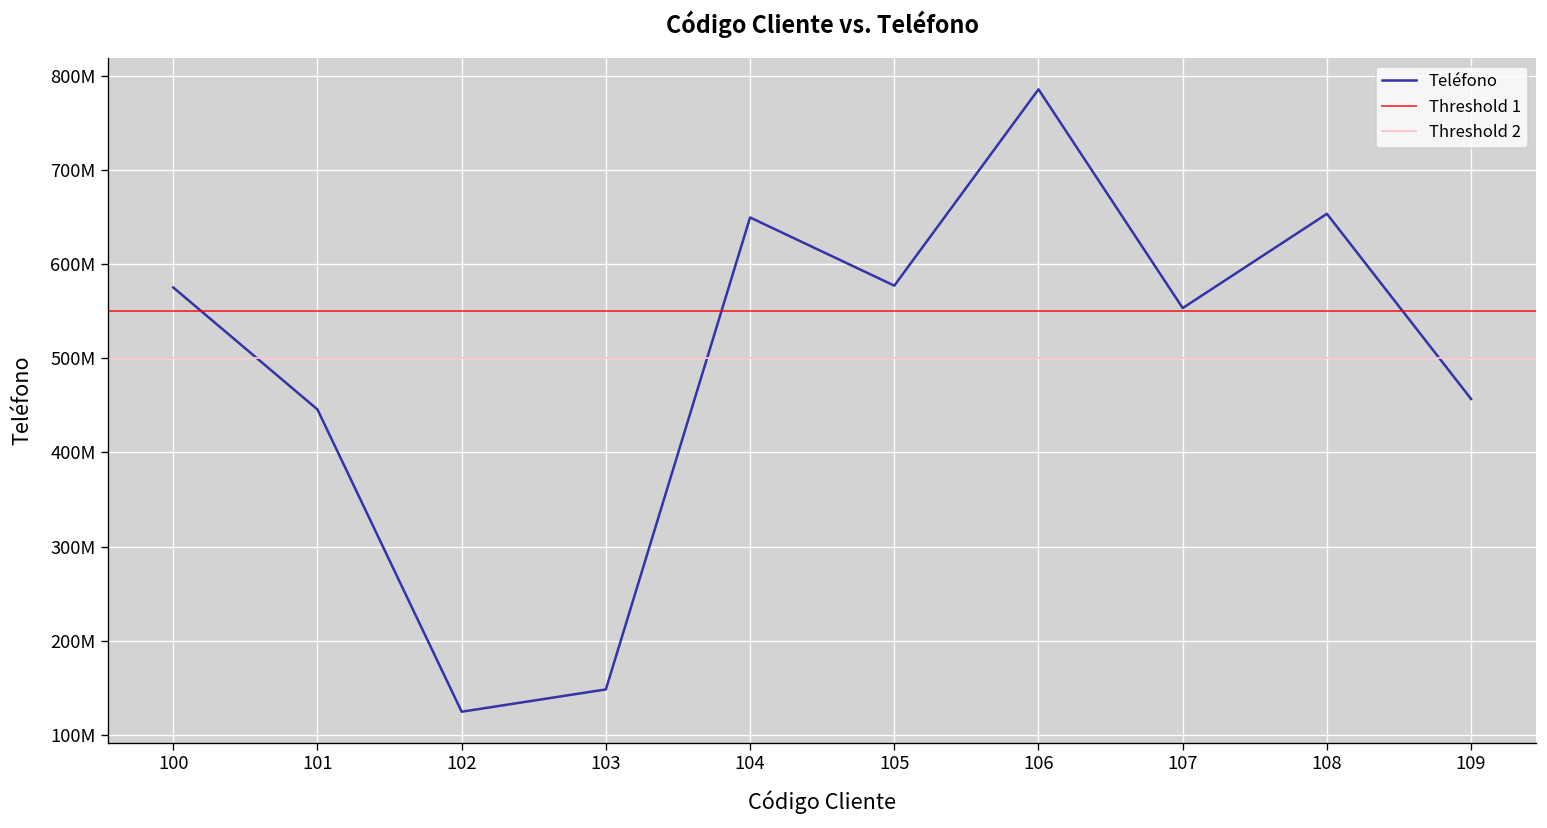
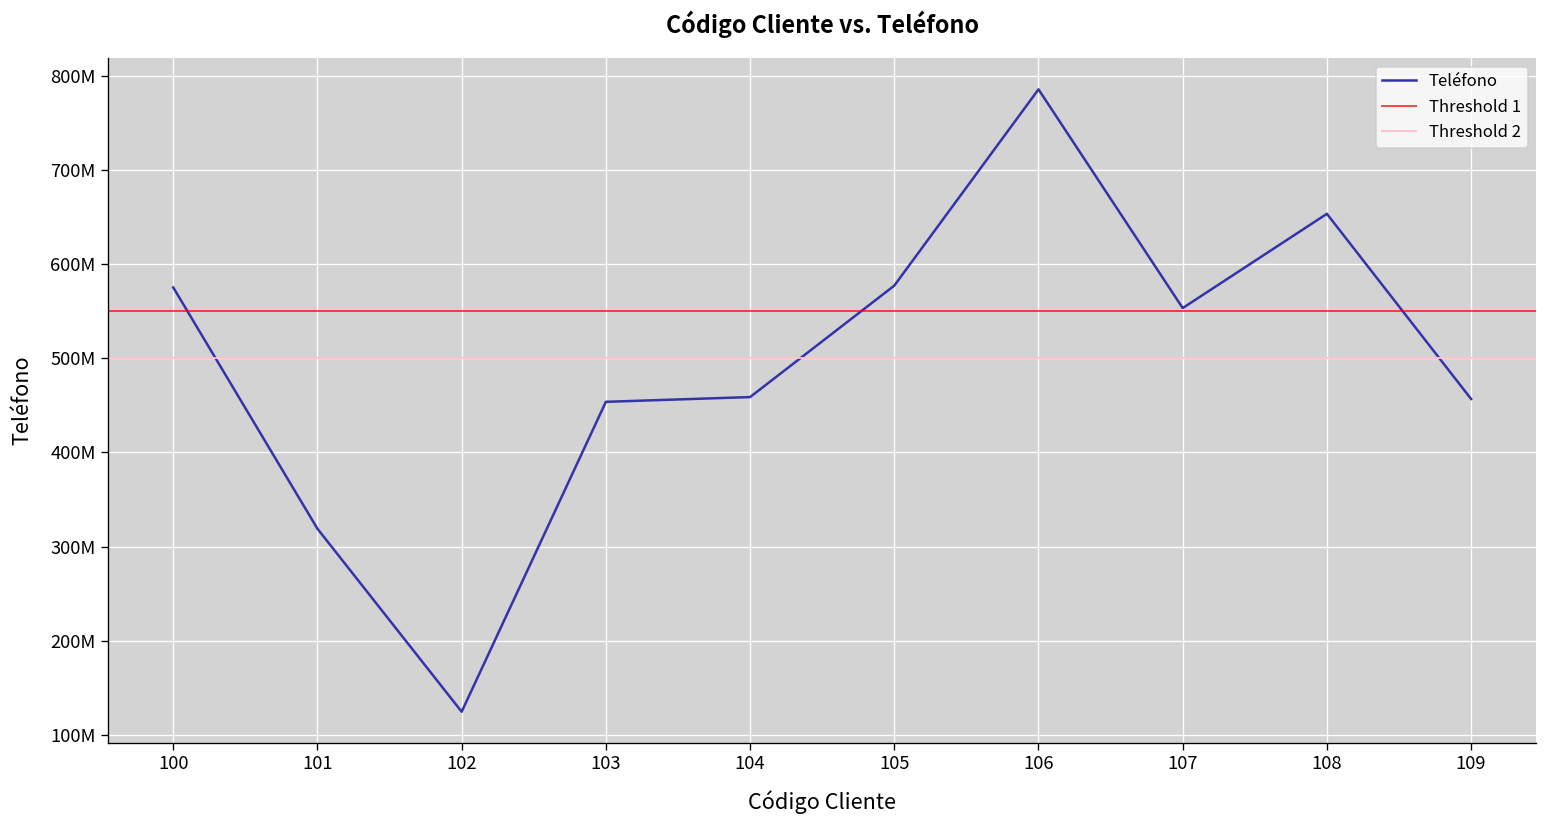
101: 450000000 -> 320000000
103: 150000000 -> 450000000
104: 650000000 -> 460000000
